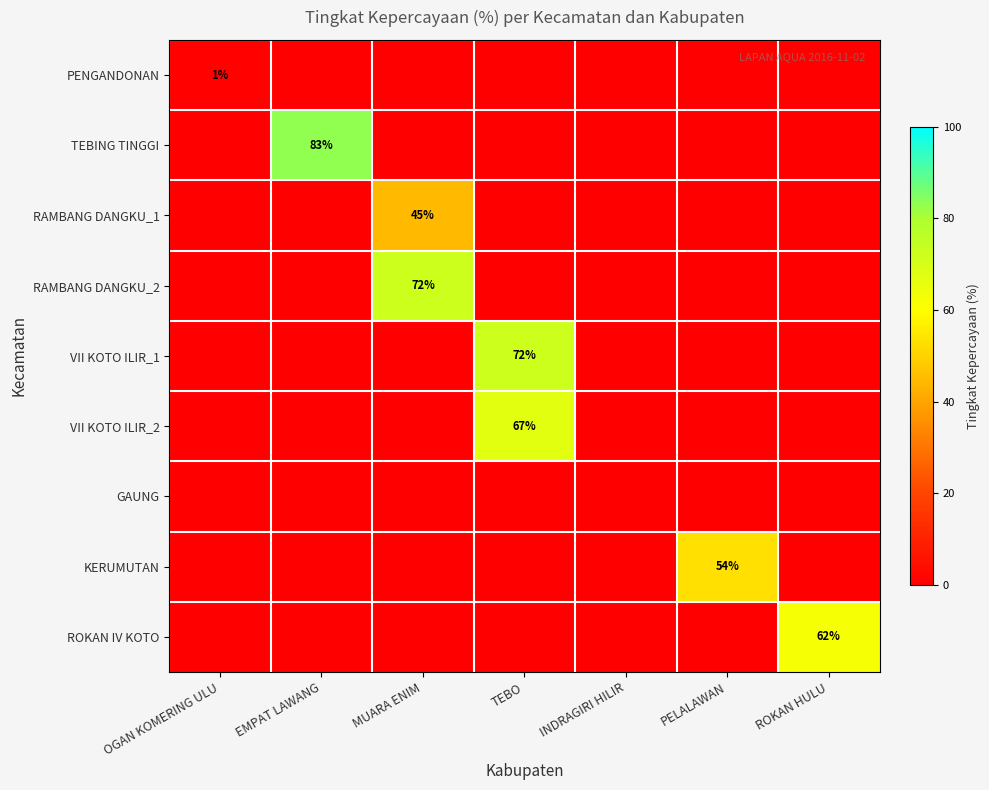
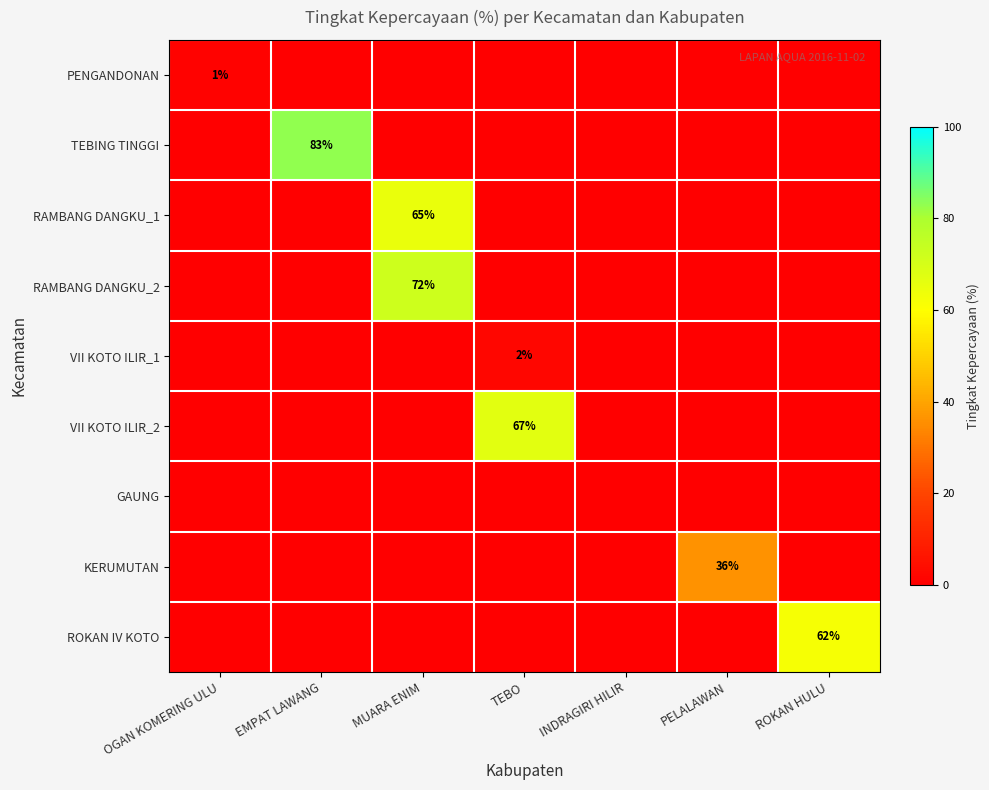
RAMBANG DANGKU_1, MUARA ENIM: 45% -> 65%
VII KOTO ILIR_1, TEBO: 72% -> 2%
KERUMUTAN, PELALAWAN: 54% -> 36%
